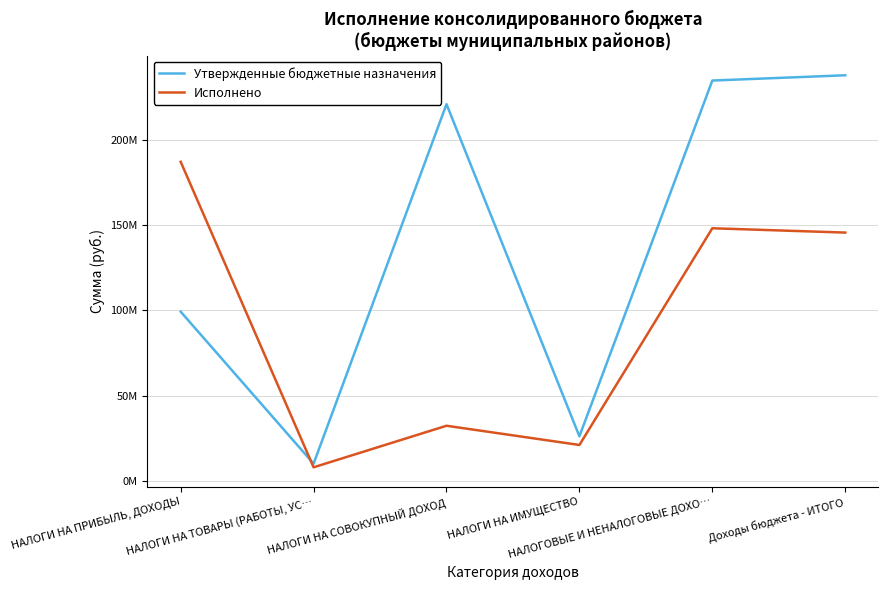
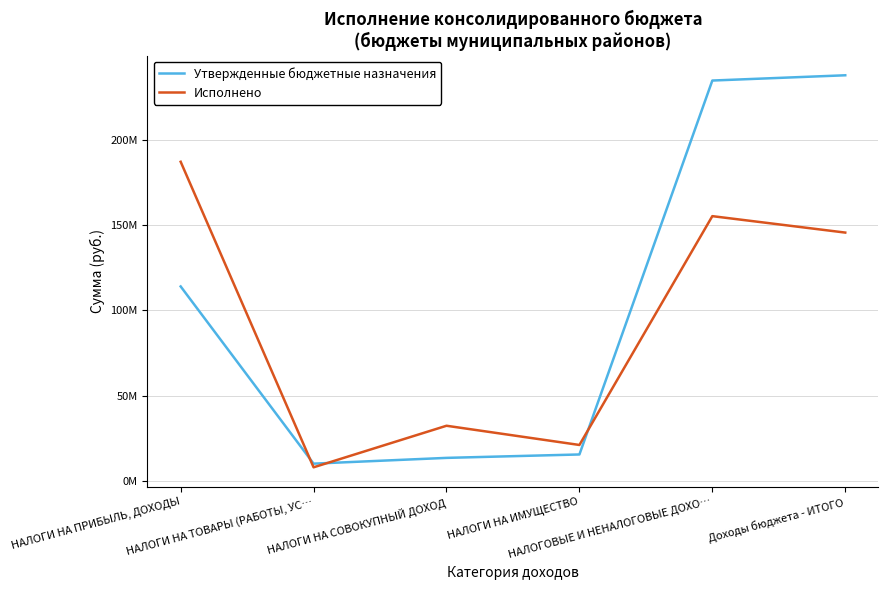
Утвержденные бюджетные назначения, НАЛОГИ НА ПРИБЫЛЬ, ДОХОДЫ: 99000000 -> 114000000
Утвержденные бюджетные назначения, НАЛОГИ НА СОВОКУПНЫЙ ДОХОД: 221000000 -> 14000000
Утвержденные бюджетные назначения, НАЛОГИ НА ИМУЩЕСТВО: 26000000 -> 16000000
Исполнено, НАЛОГОВЫЕ И НЕНАЛОГОВЫЕ ДОХО…: 148000000 -> 155000000
